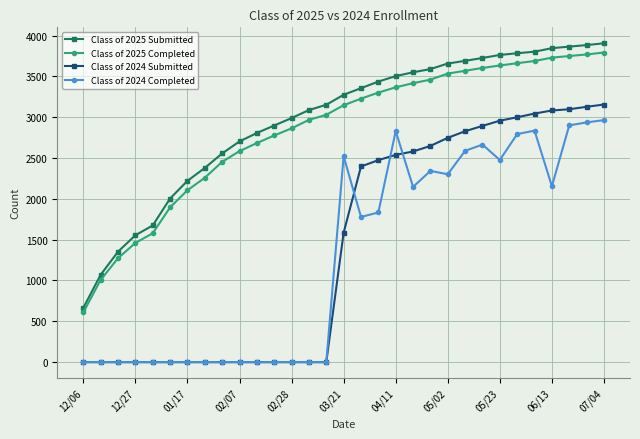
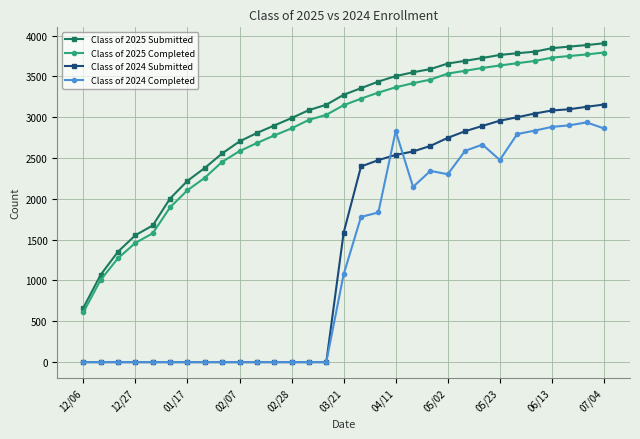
Class of 2024 Completed, 03/21: 2500 -> 1100
Class of 2024 Completed, 06/13: 2200 -> 2900
Class of 2024 Completed, 07/04: 3000 -> 2900
